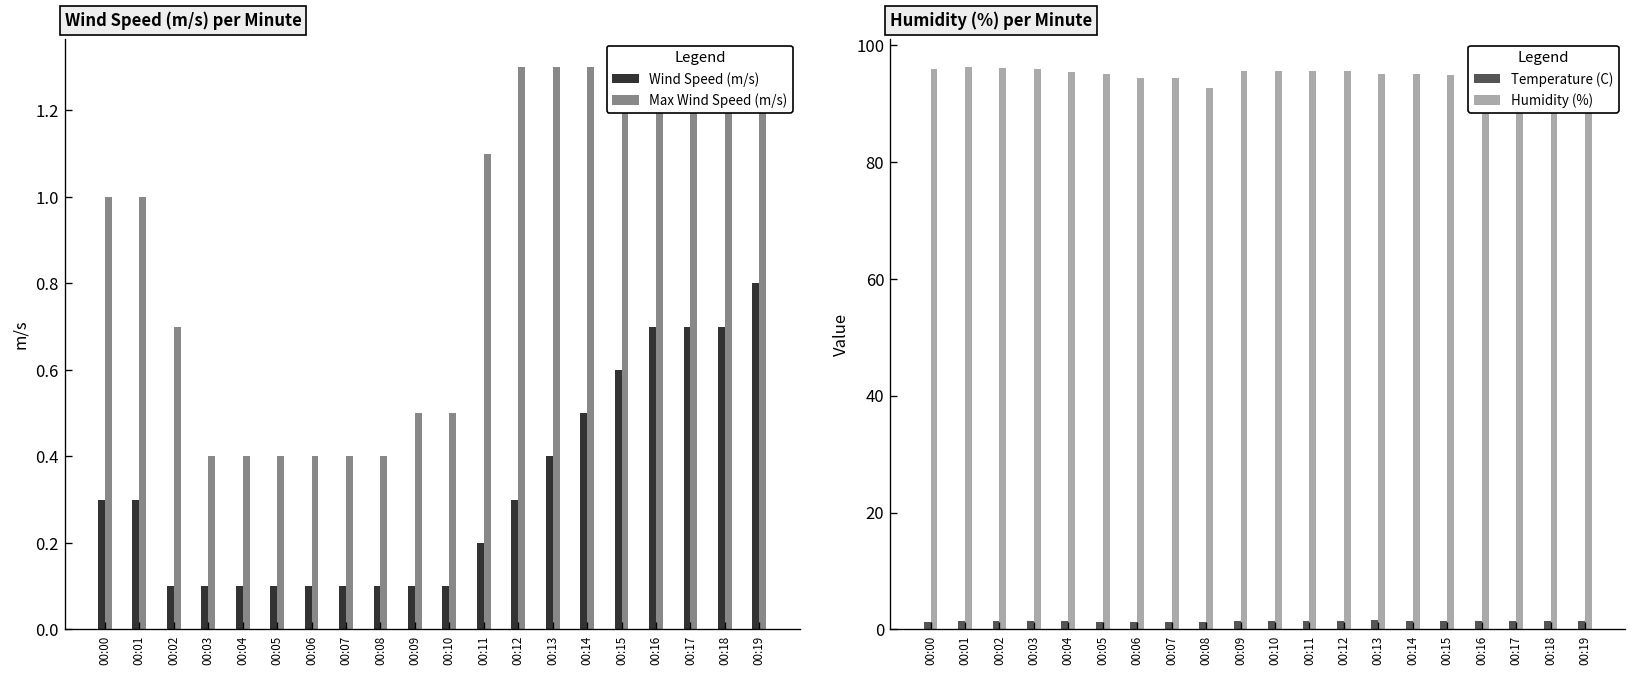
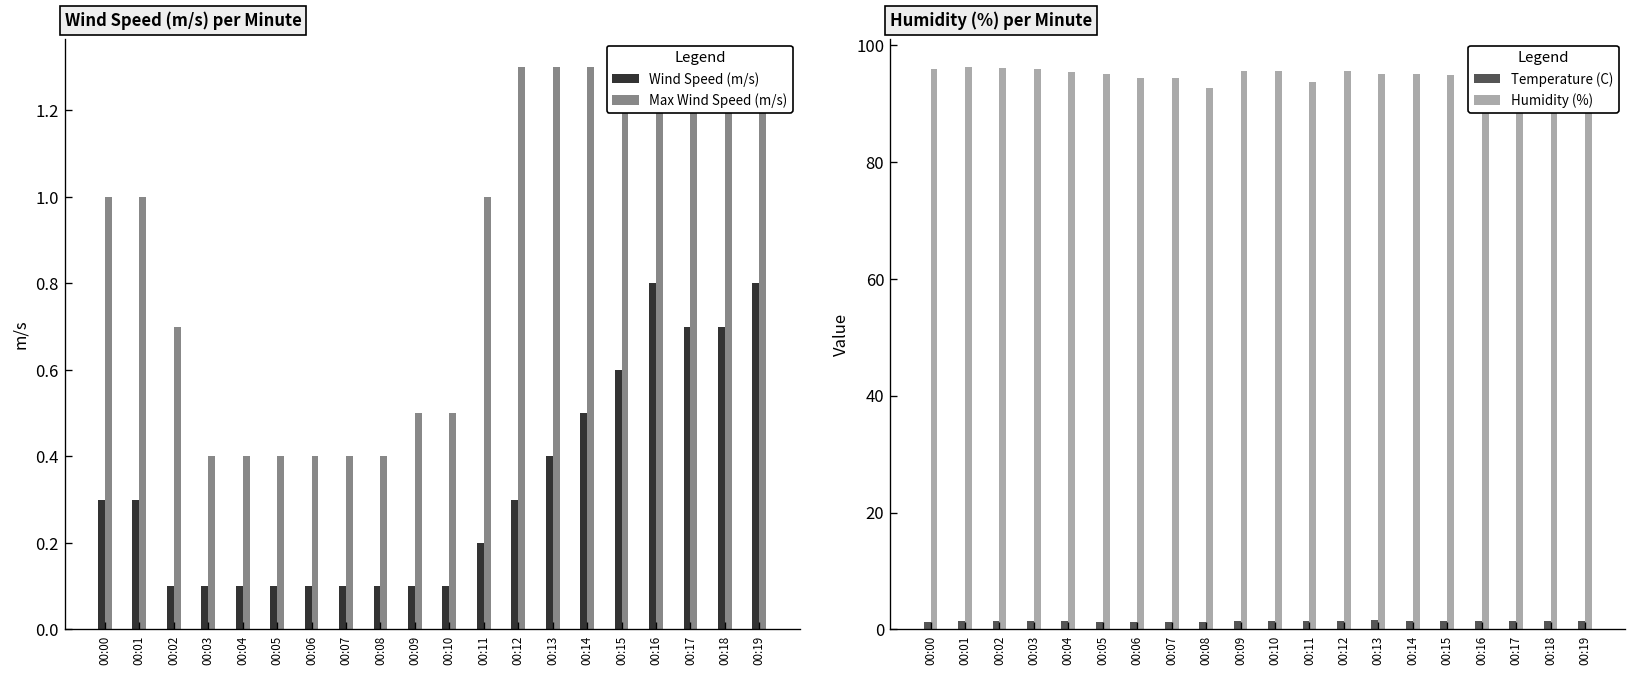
Wind Speed (m/s) per Minute, Max Wind Speed (m/s), 00:11: 1.1 -> 1.0
Wind Speed (m/s) per Minute, Wind Speed (m/s), 00:16: 0.7 -> 0.8
Humidity (%) per Minute, Humidity (%), 00:11: 96 -> 94
